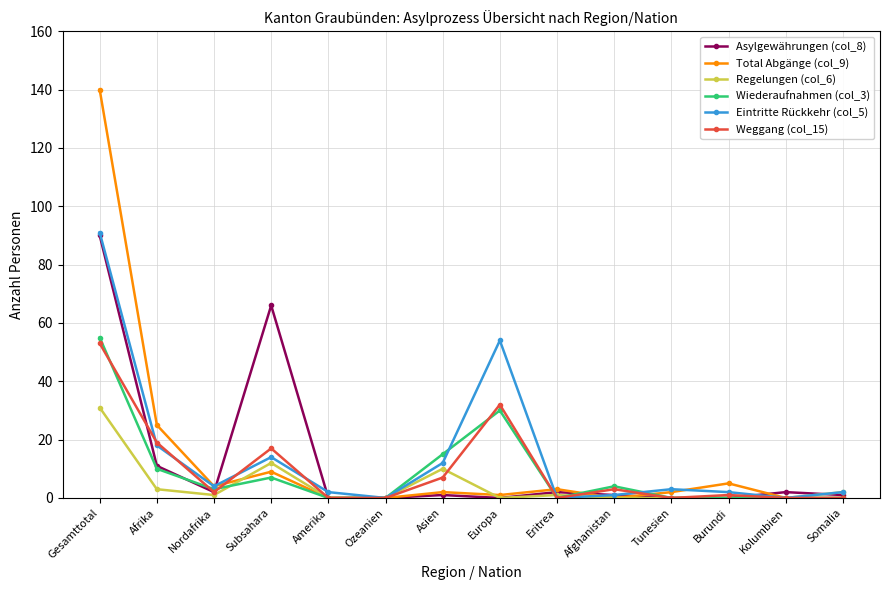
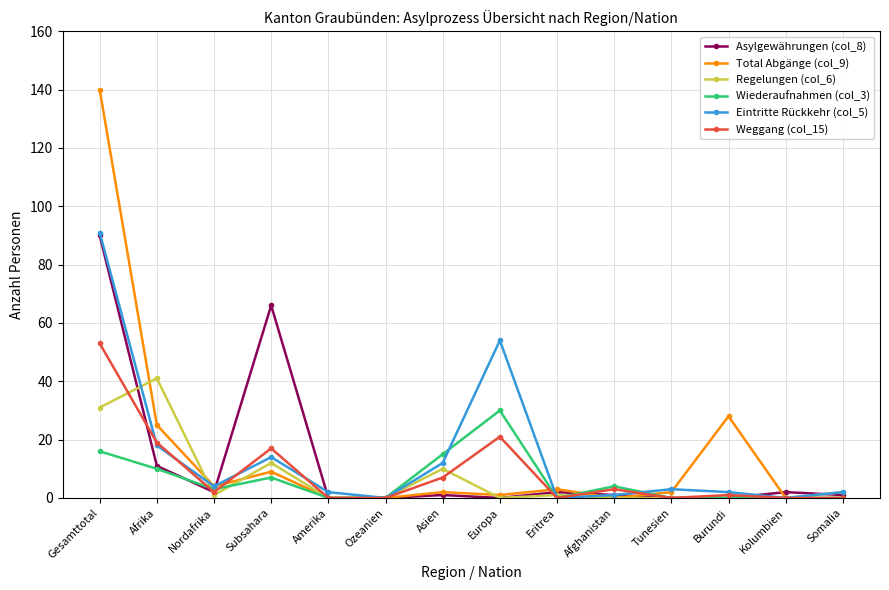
Wiederaufnahmen (col_3), Gesamttotal: 55 -> 16
Regelungen (col_6), Afrika: 3 -> 41
Weggang (col_15), Europa: 32 -> 21
Total Abgänge (col_9), Burundi: 5 -> 28
